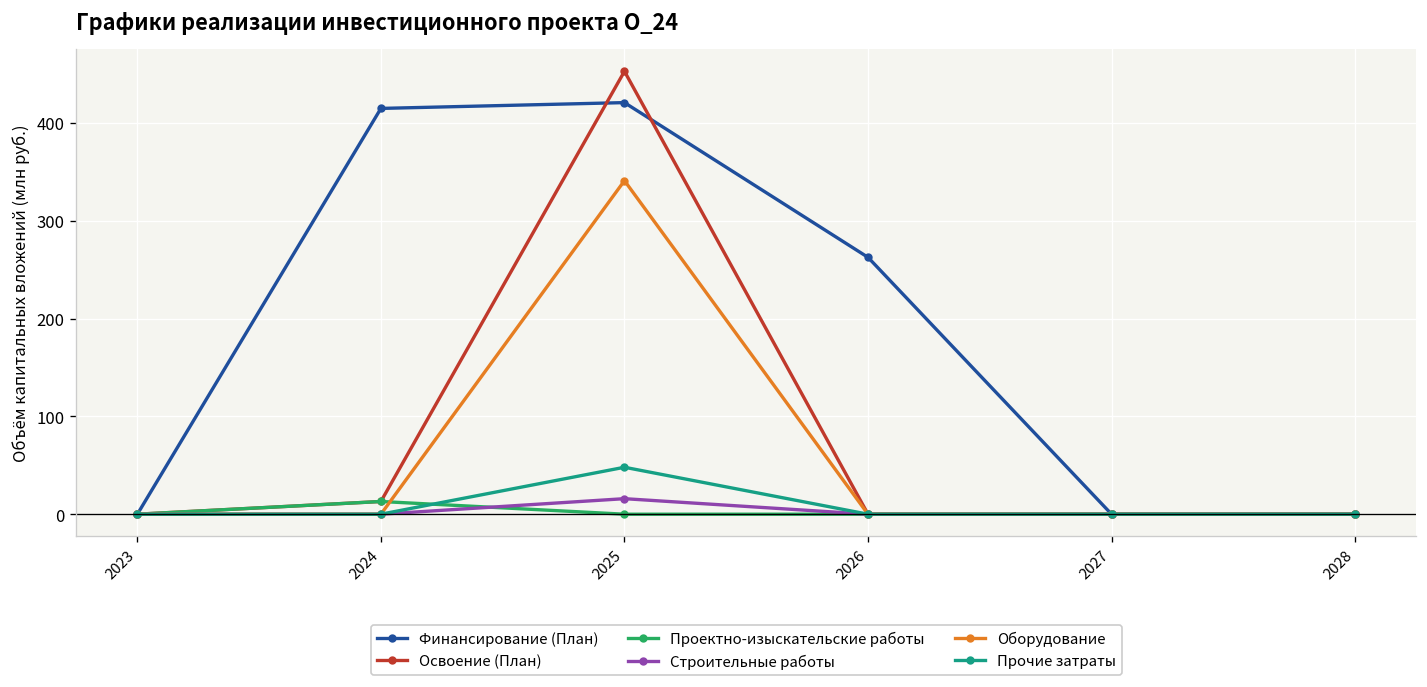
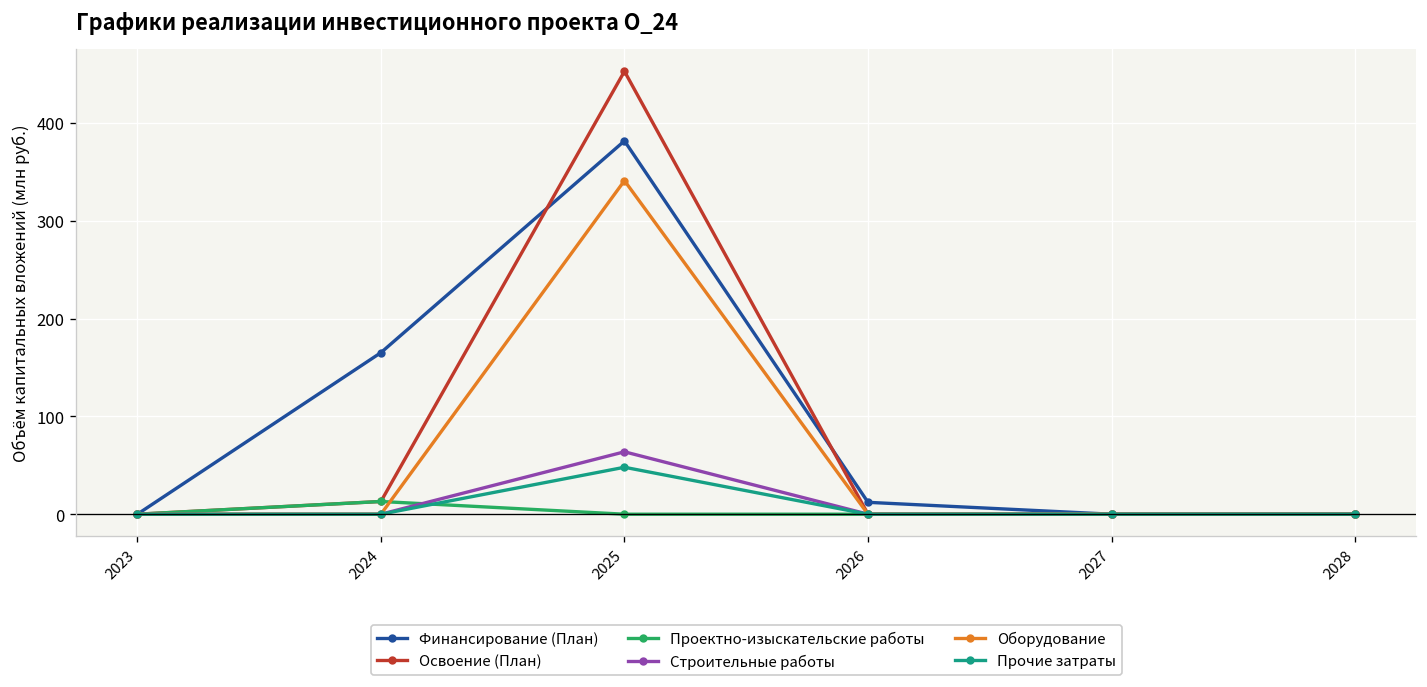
Финансирование (План), 2024: 420 -> 170
Финансирование (План), 2025: 420 -> 380
Строительные работы, 2025: 20 -> 60
Финансирование (План), 2026: 260 -> 10
